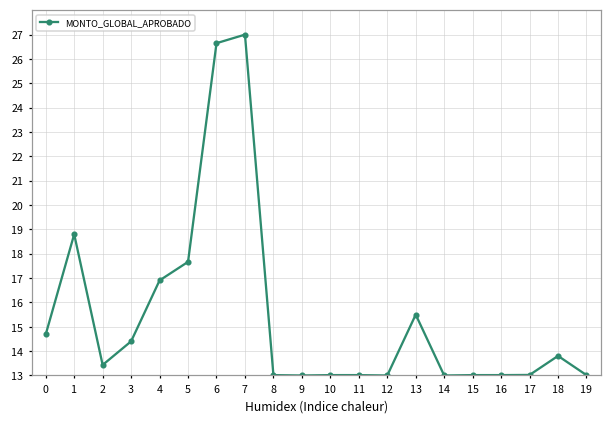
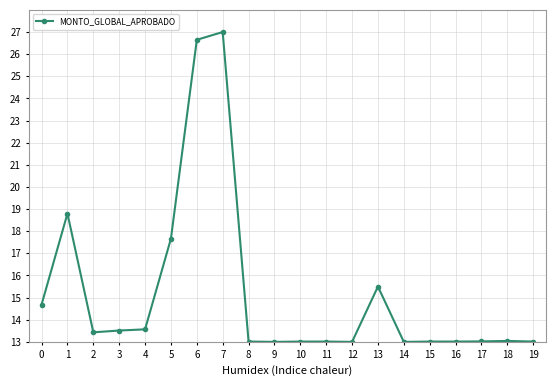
3: 14.4 -> 13.5
4: 16.9 -> 13.6
18: 13.8 -> 13.0
